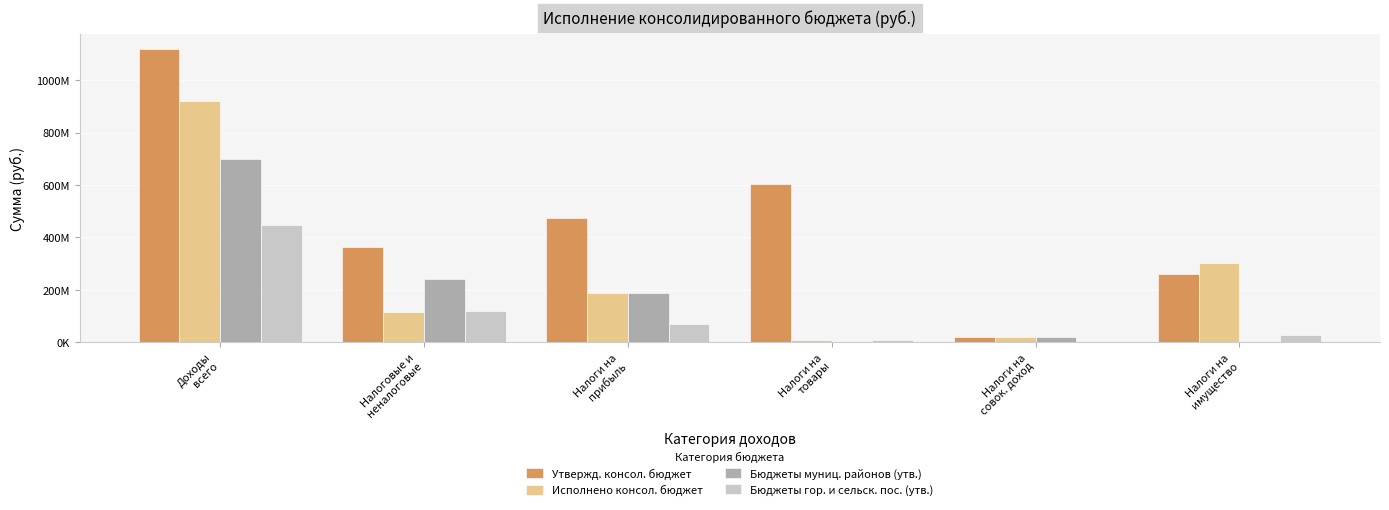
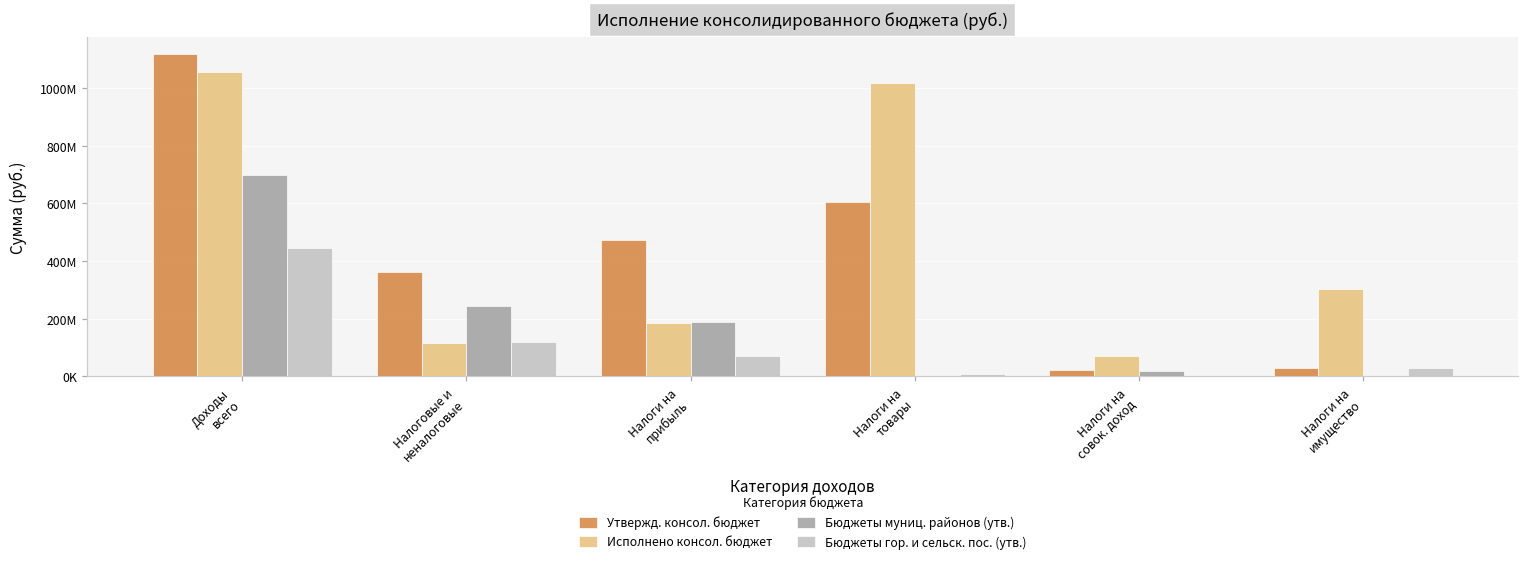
Исполнено консол. бюджет, Доходы всего: 920000000 -> 1060000000
Исполнено консол. бюджет, Налоги на товары: 10000000 -> 1020000000
Исполнено консол. бюджет, Налоги на совок. доход: 20000000 -> 70000000
Утвержд. консол. бюджет, Налоги на имущество: 260000000 -> 30000000
